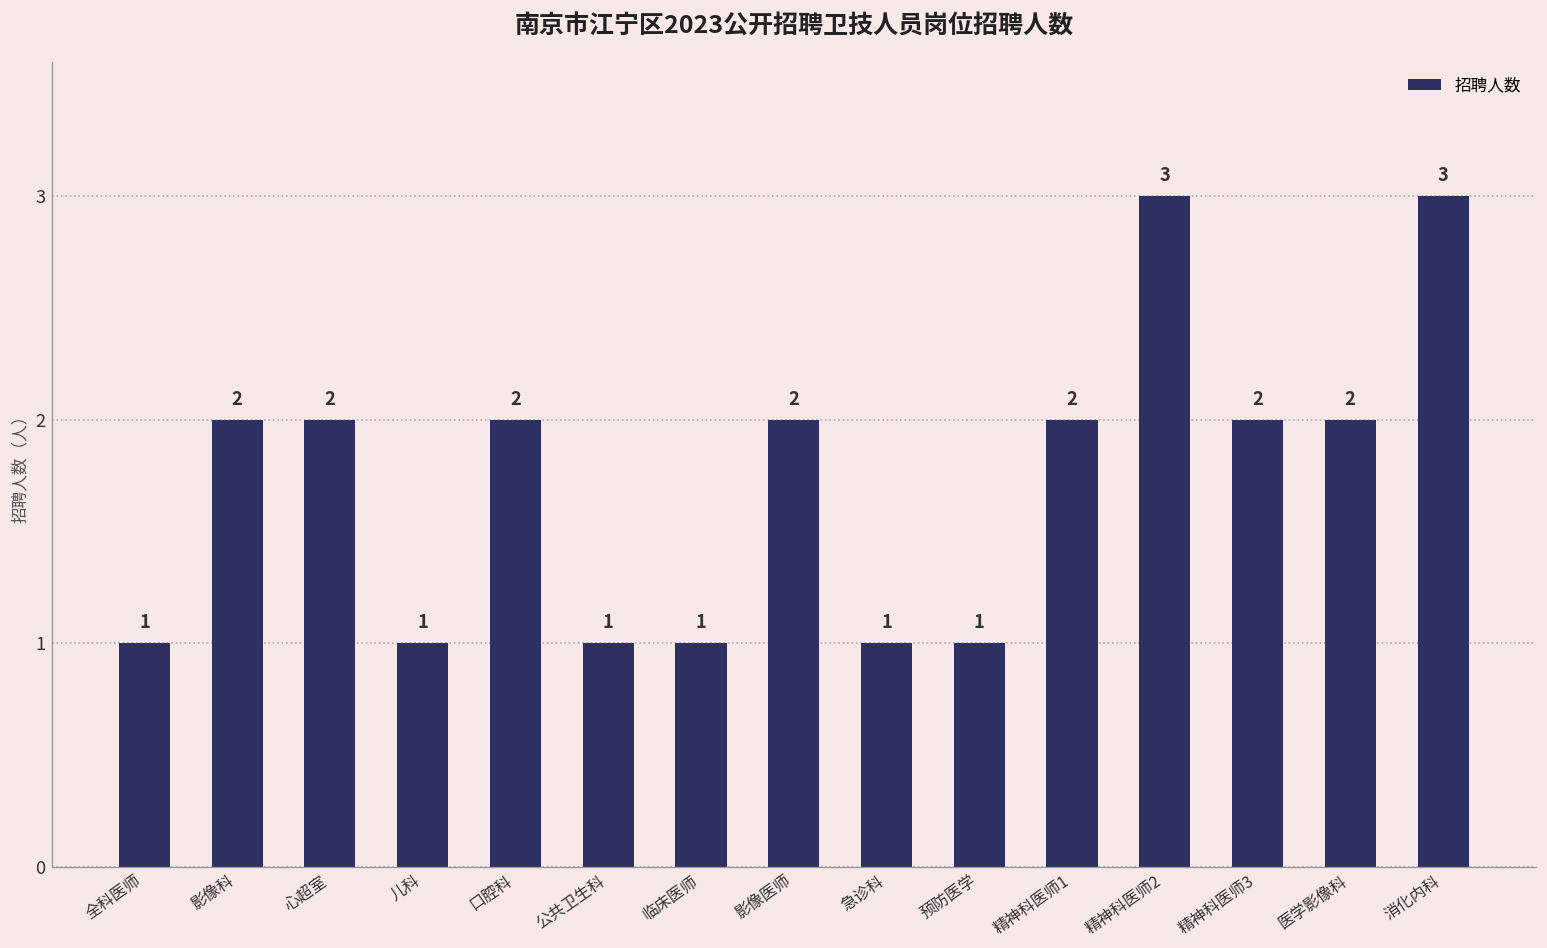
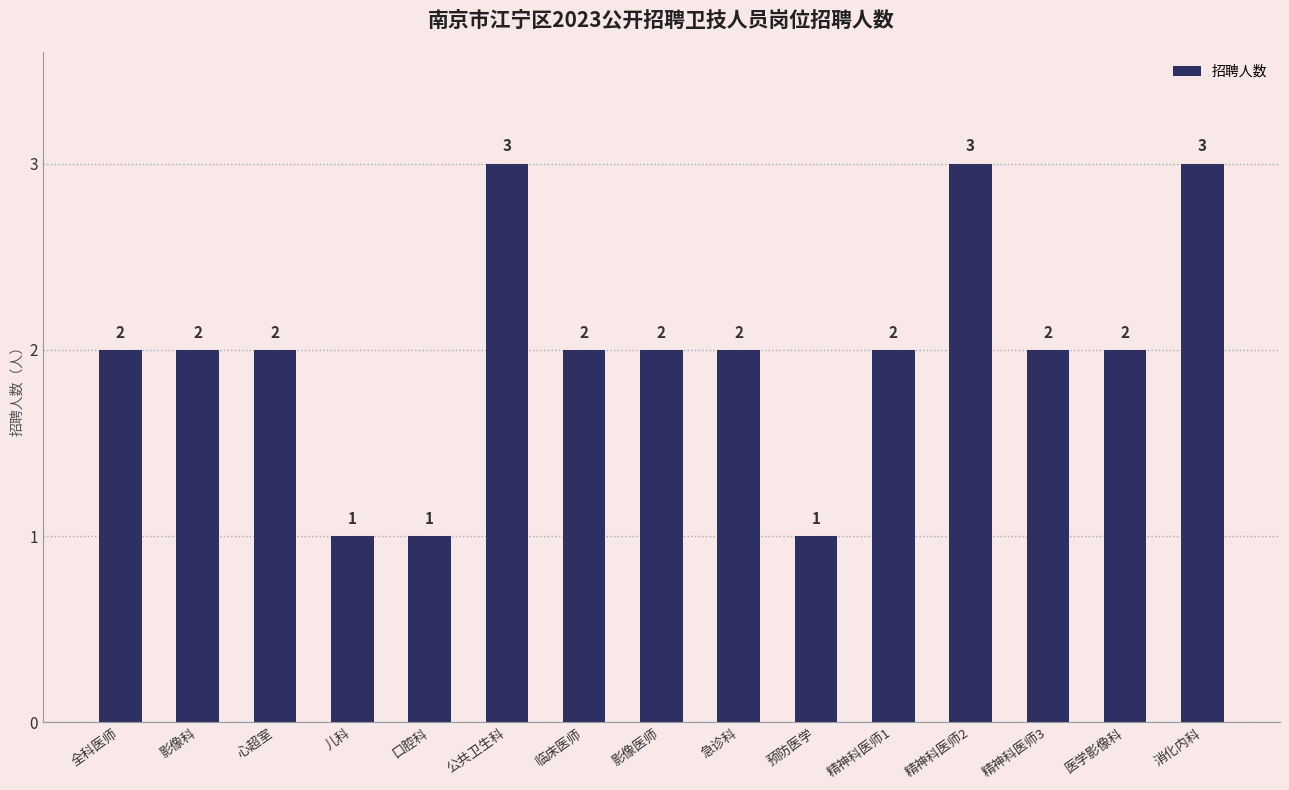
全科医师: 1 -> 2
口腔科: 2 -> 1
公共卫生科: 1 -> 3
临床医师: 1 -> 2
急诊科: 1 -> 2
